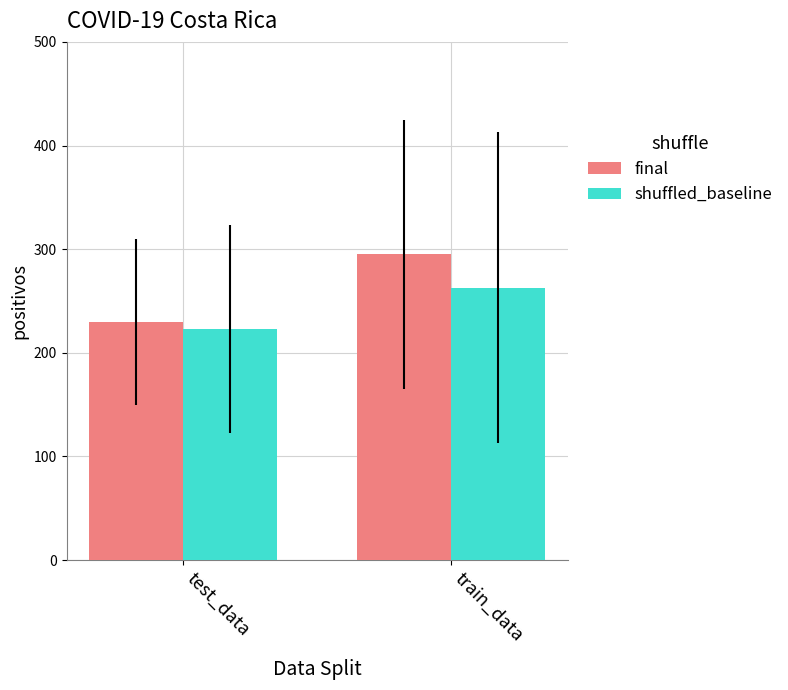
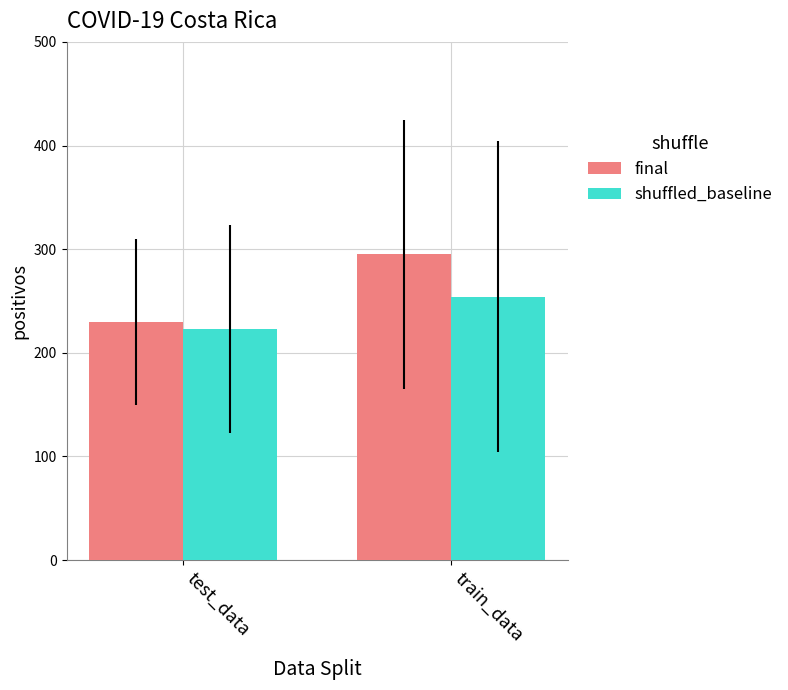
shuffled_baseline, train_data: 263 -> 254
